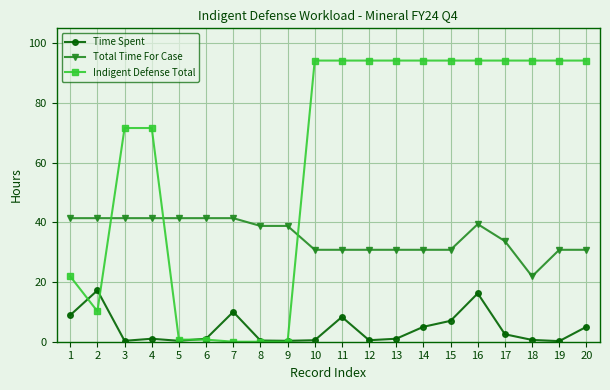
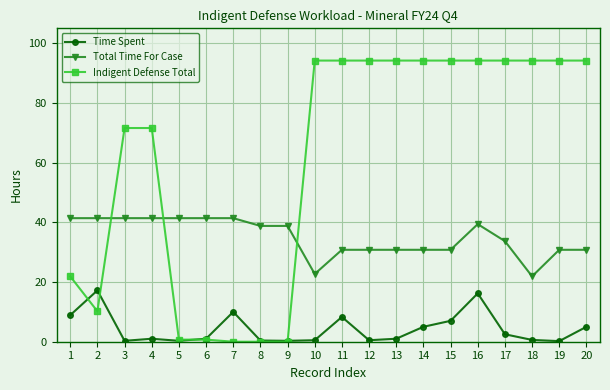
Total Time For Case, 10: 31 -> 23
